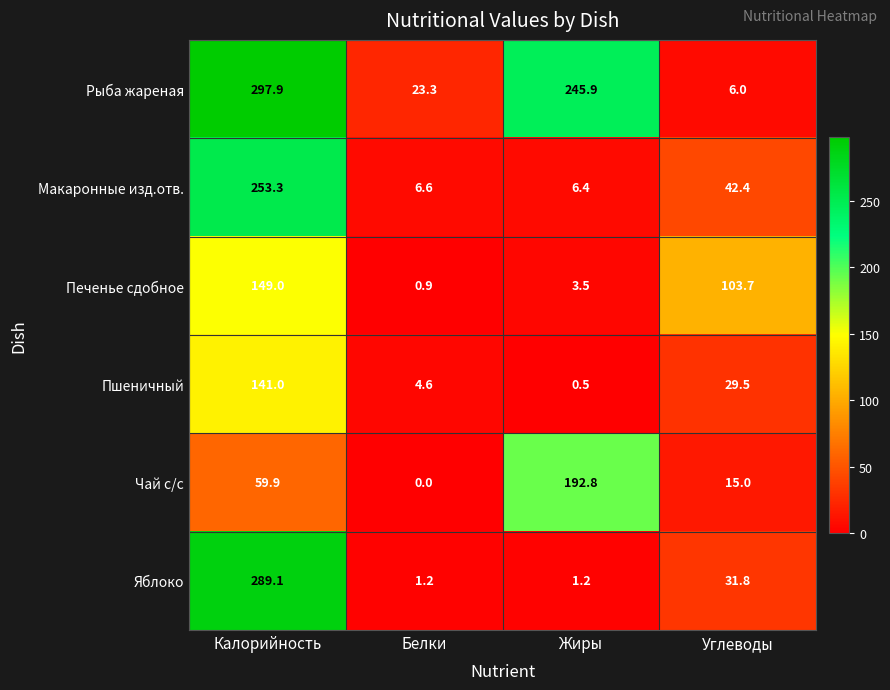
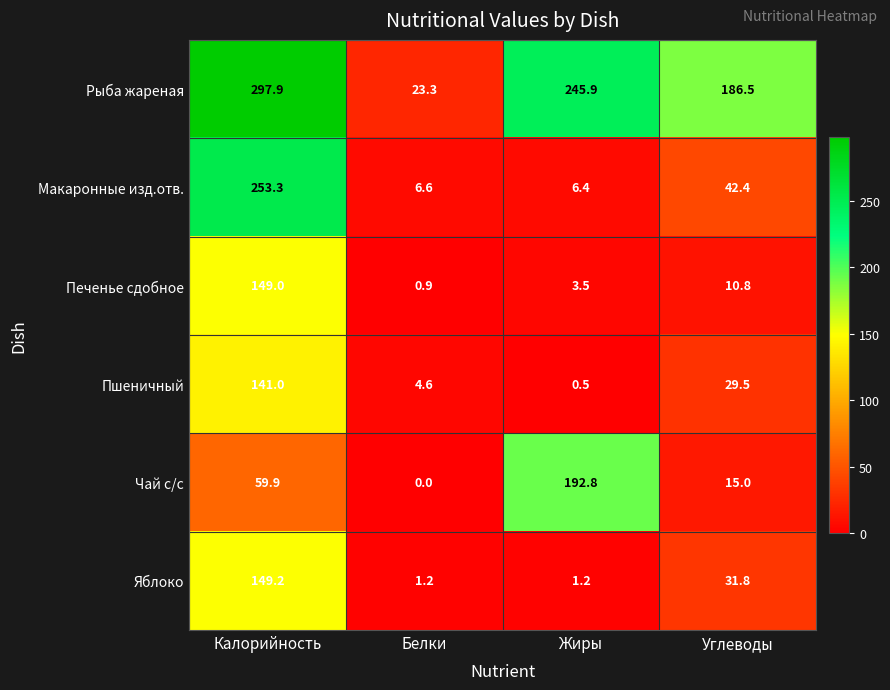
Рыба жареная, Углеводы: 6.0 -> 186.5
Печенье сдобное, Углеводы: 103.7 -> 10.8
Яблоко, Калорийность: 289.1 -> 149.2
